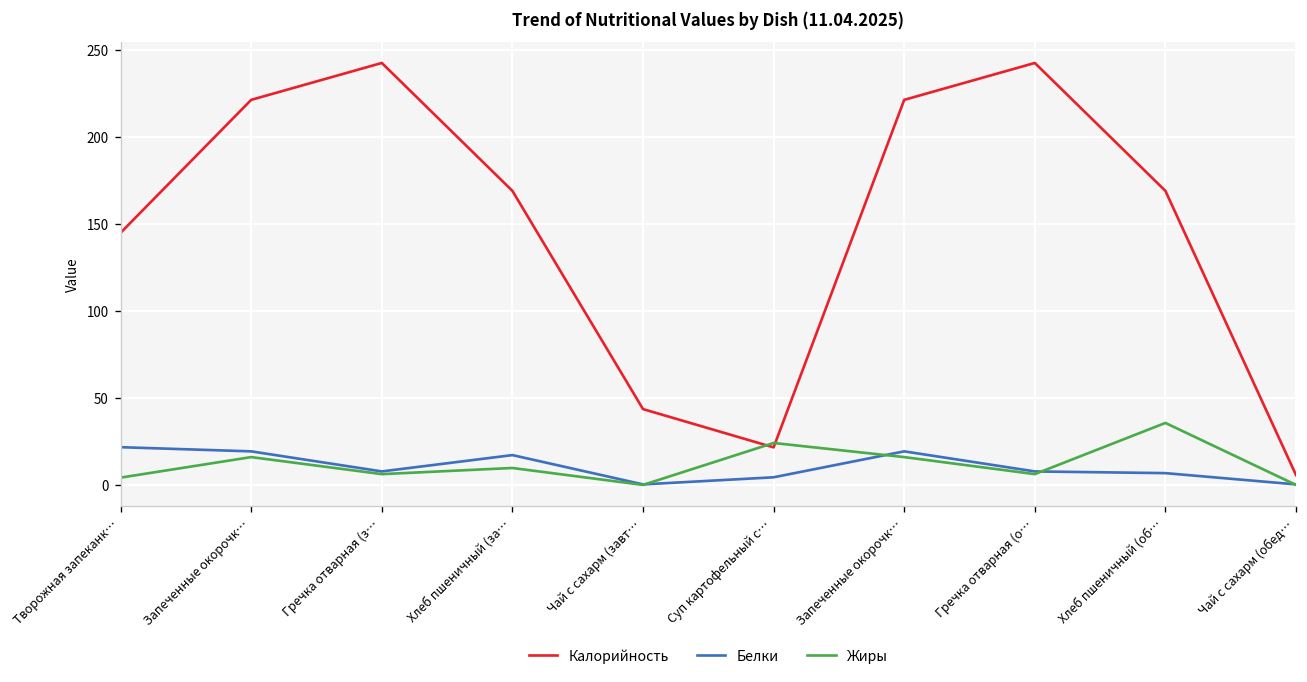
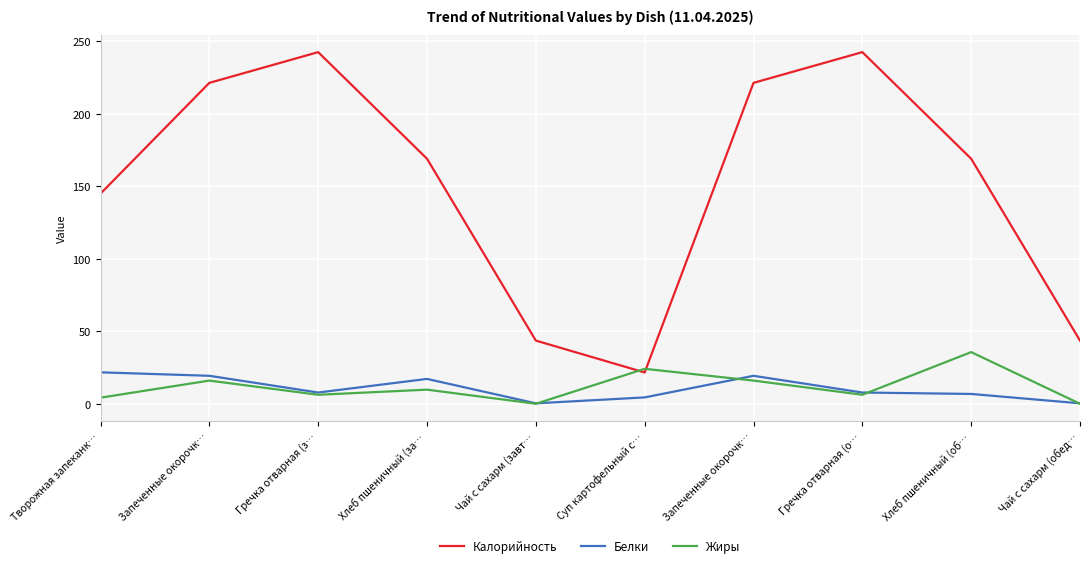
Калорийность, Чай с сахарм (обед…: 6 -> 44
